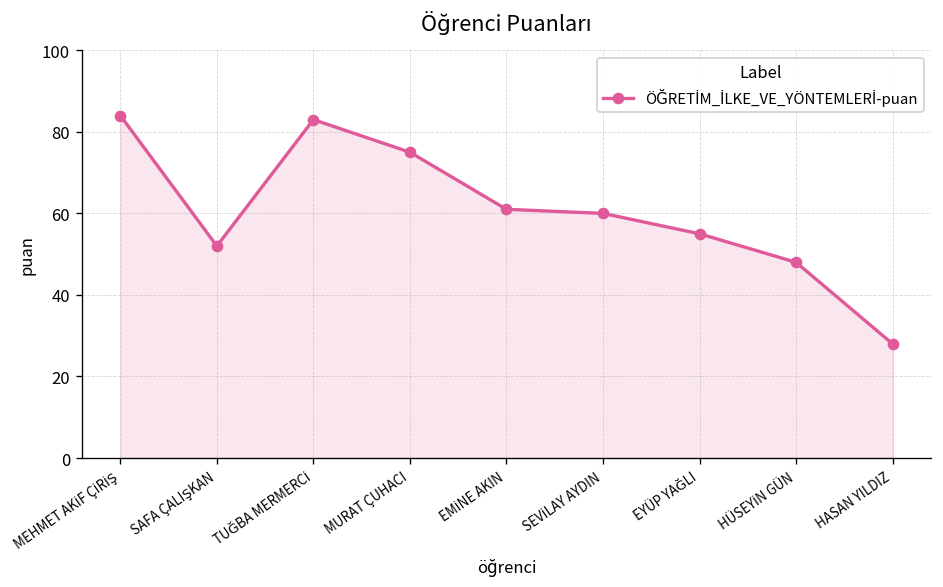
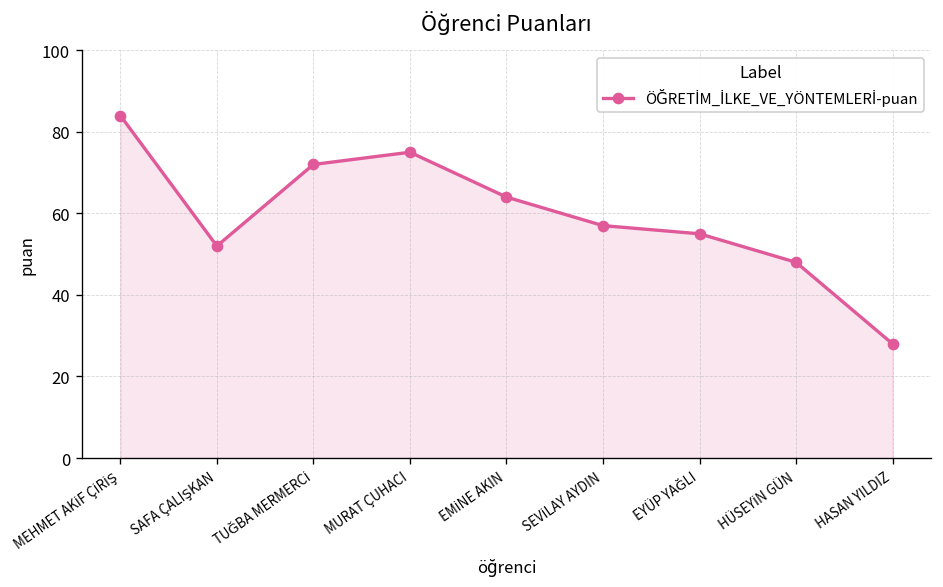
TUĞBA MERMERCİ: 83 -> 72
EMİNE AKIN: 61 -> 64
SEVİLAY AYDIN: 60 -> 57
